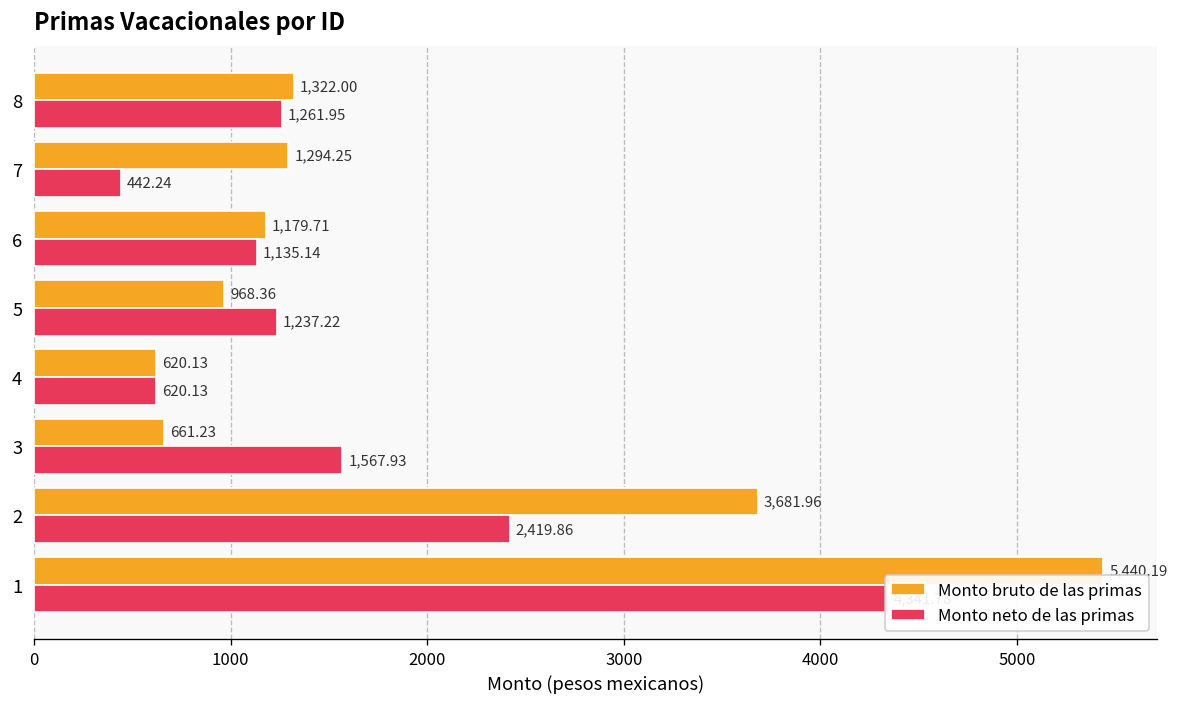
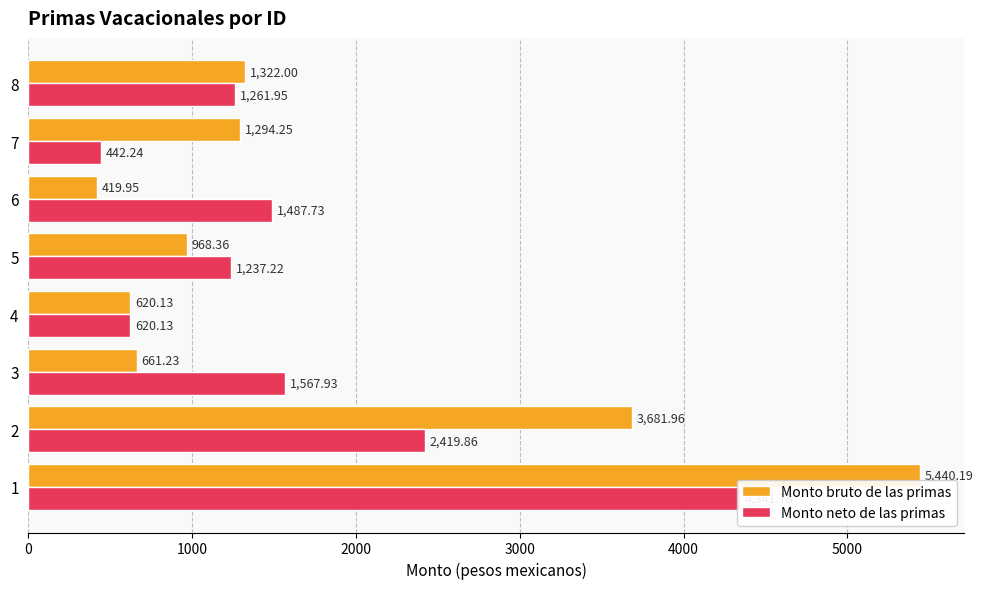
Monto bruto de las primas, 6: 1,179.71 -> 419.95
Monto neto de las primas, 6: 1,135.14 -> 1,487.73
